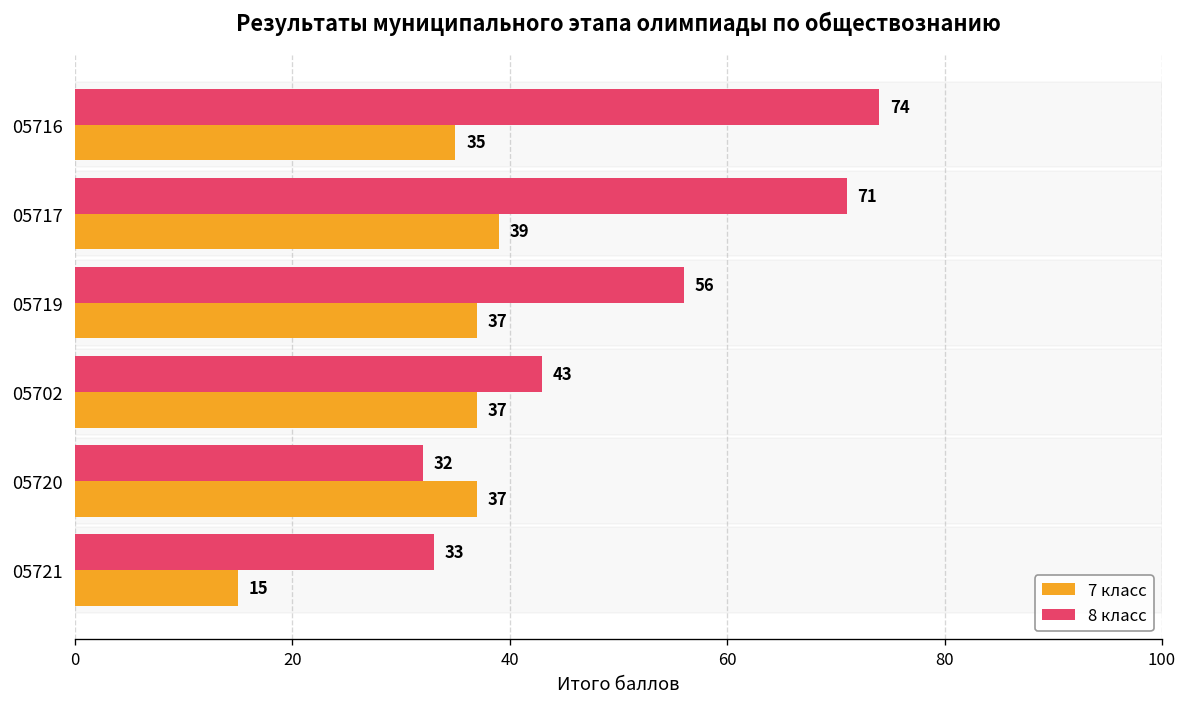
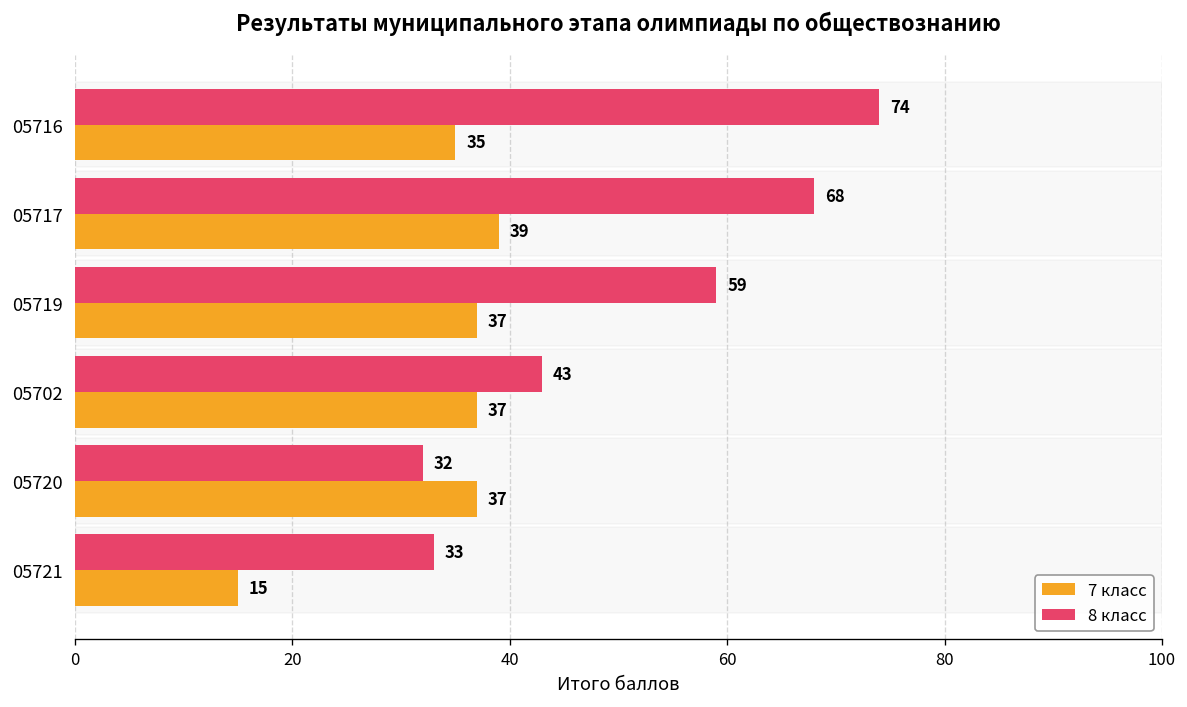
8 класс, 05717: 71 -> 68
8 класс, 05719: 56 -> 59
